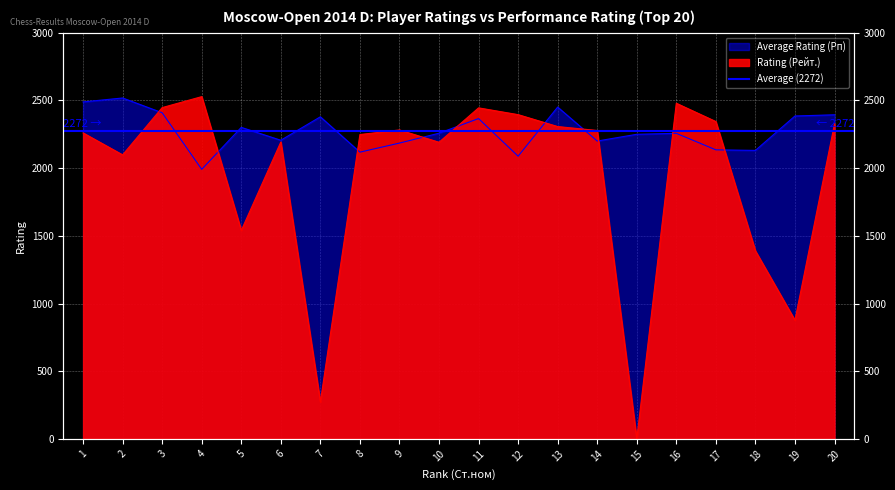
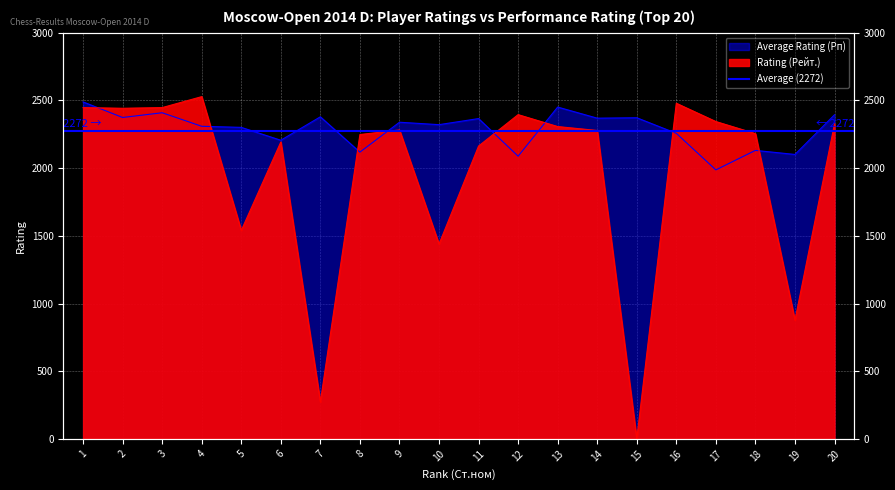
Rating (Рейт.), 1: 2260 -> 2450
Average Rating (Рп), 2: 2520 -> 2370
Rating (Рейт.), 2: 2100 -> 2440
Average Rating (Рп), 4: 1990 -> 2310
Average Rating (Рп), 9: 2190 -> 2340
Average Rating (Рп), 10: 2260 -> 2320
Rating (Рейт.), 10: 2190 -> 1440
Rating (Рейт.), 11: 2450 -> 2160
Average Rating (Рп), 14: 2200 -> 2370
Average Rating (Рп), 15: 2250 -> 2370
Average Rating (Рп), 17: 2140 -> 1990
Rating (Рейт.), 18: 1390 -> 2260
Average Rating (Рп), 19: 2390 -> 2100
